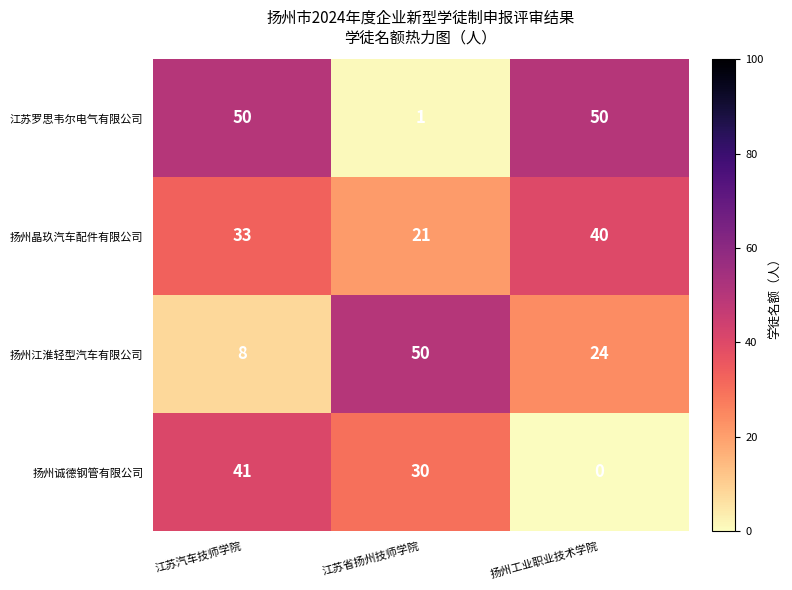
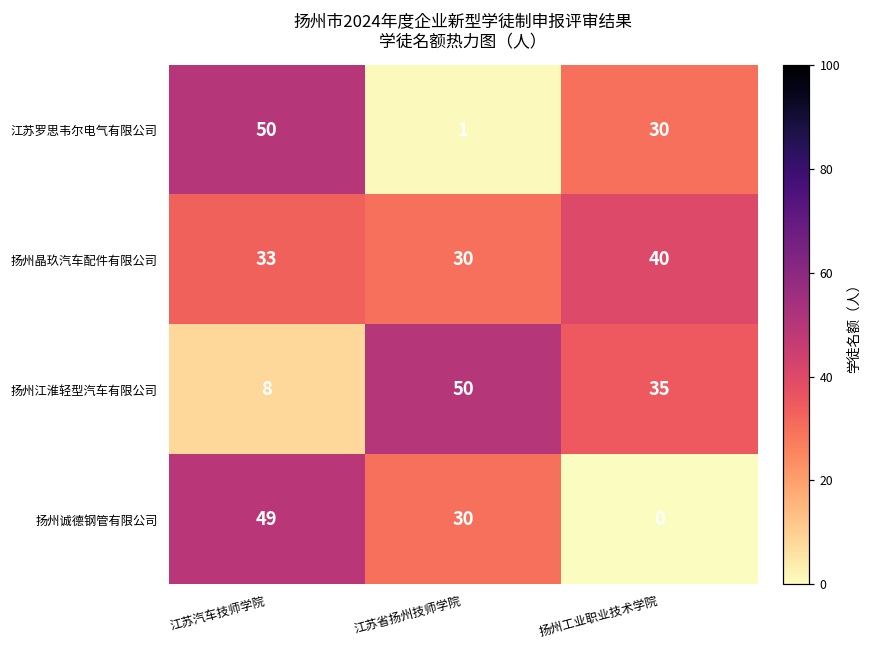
江苏罗思韦尔电气有限公司, 扬州工业职业技术学院: 50 -> 30
扬州晶玖汽车配件有限公司, 江苏省扬州技师学院: 21 -> 30
扬州江淮轻型汽车有限公司, 扬州工业职业技术学院: 24 -> 35
扬州诚德钢管有限公司, 江苏汽车技师学院: 41 -> 49
